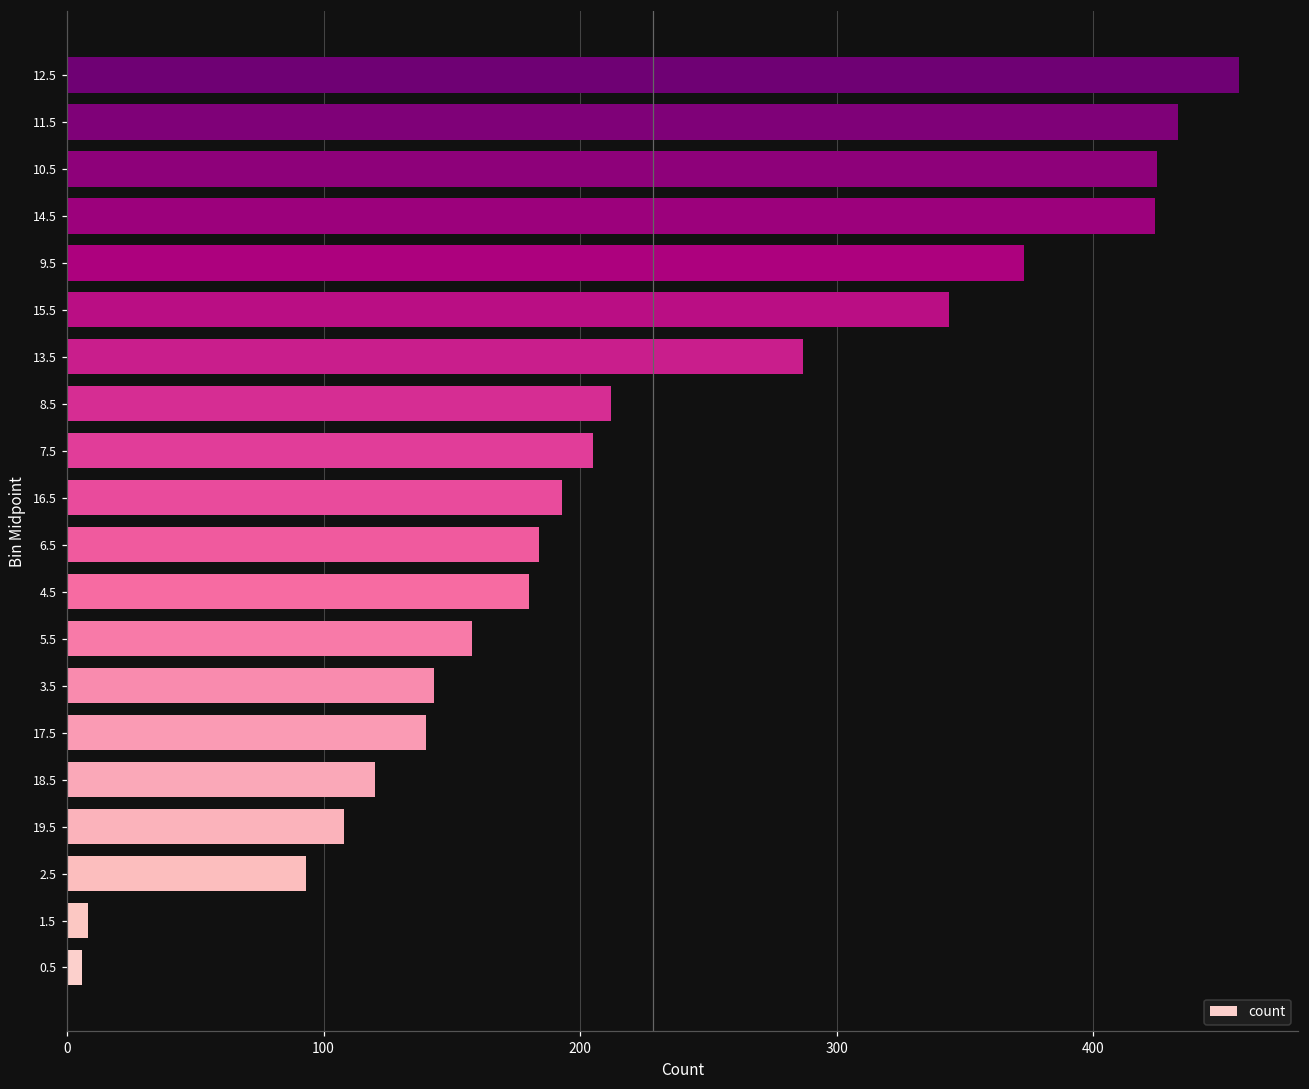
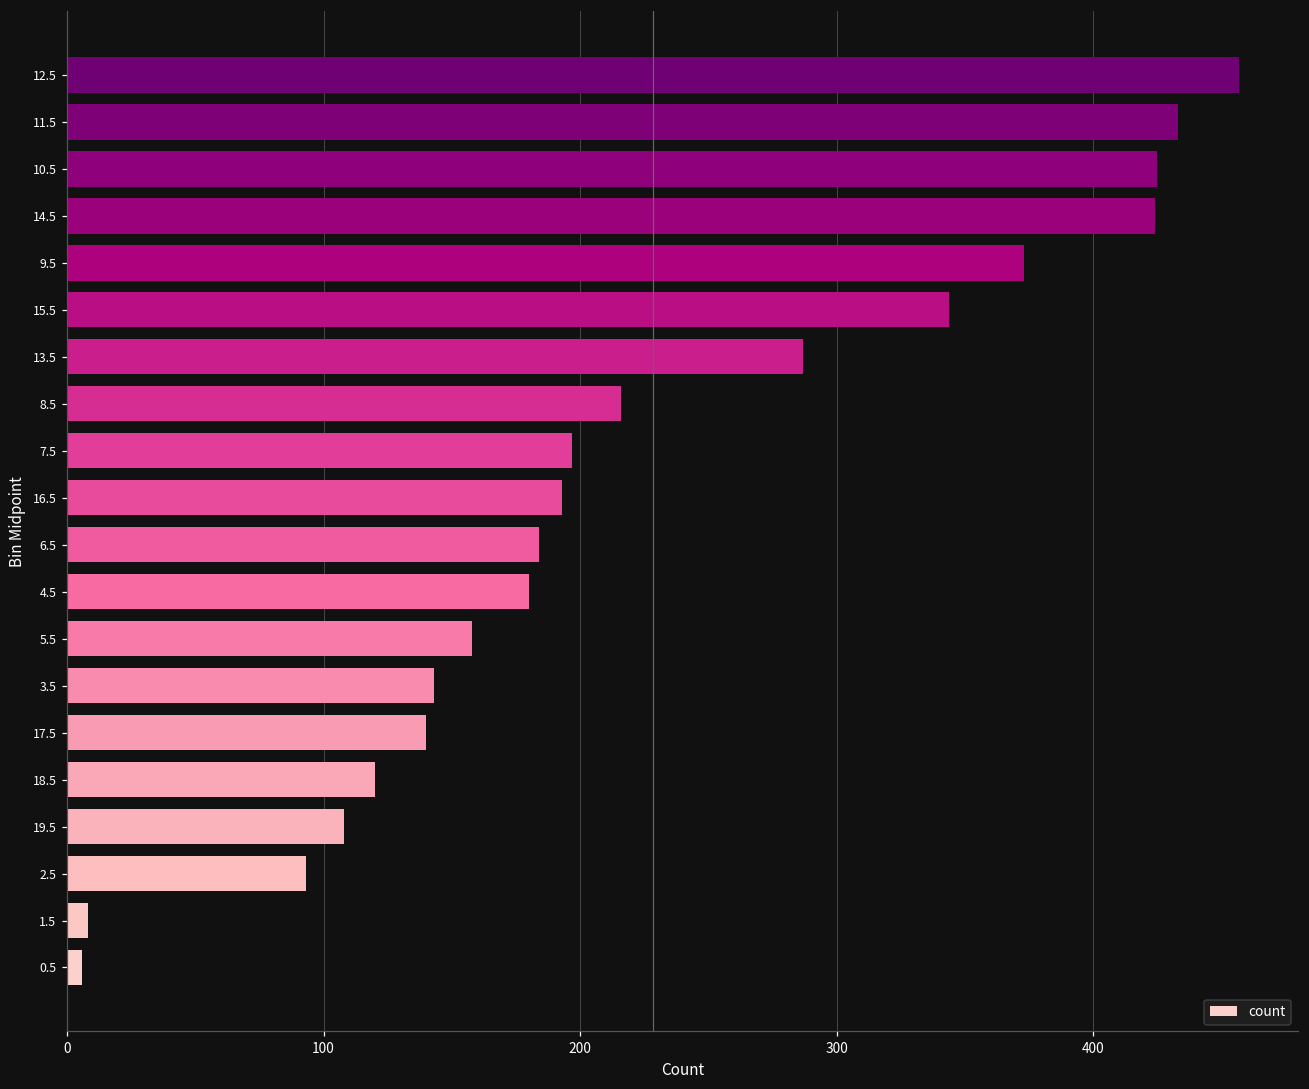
8.5: 212 -> 216
7.5: 205 -> 197
